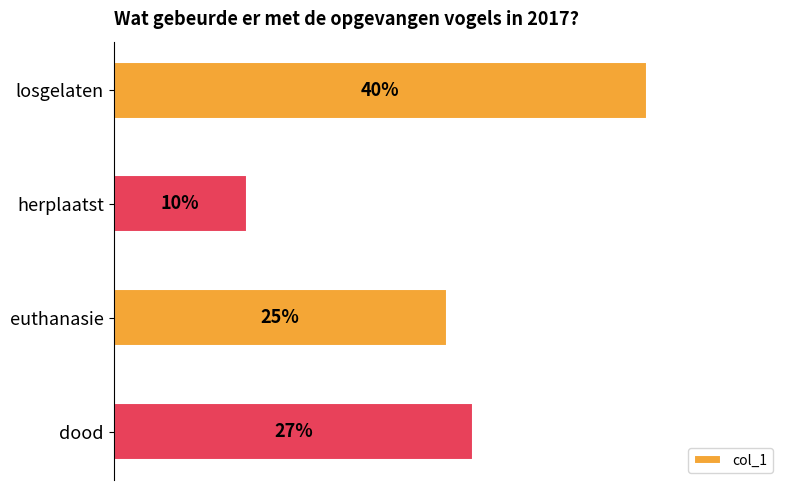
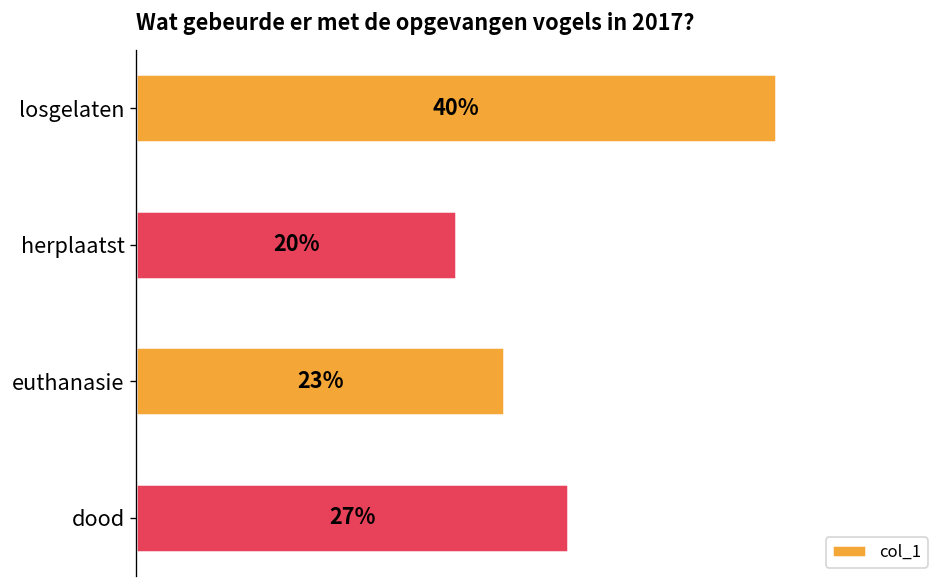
herplaatst: 10% -> 20%
euthanasie: 25% -> 23%
